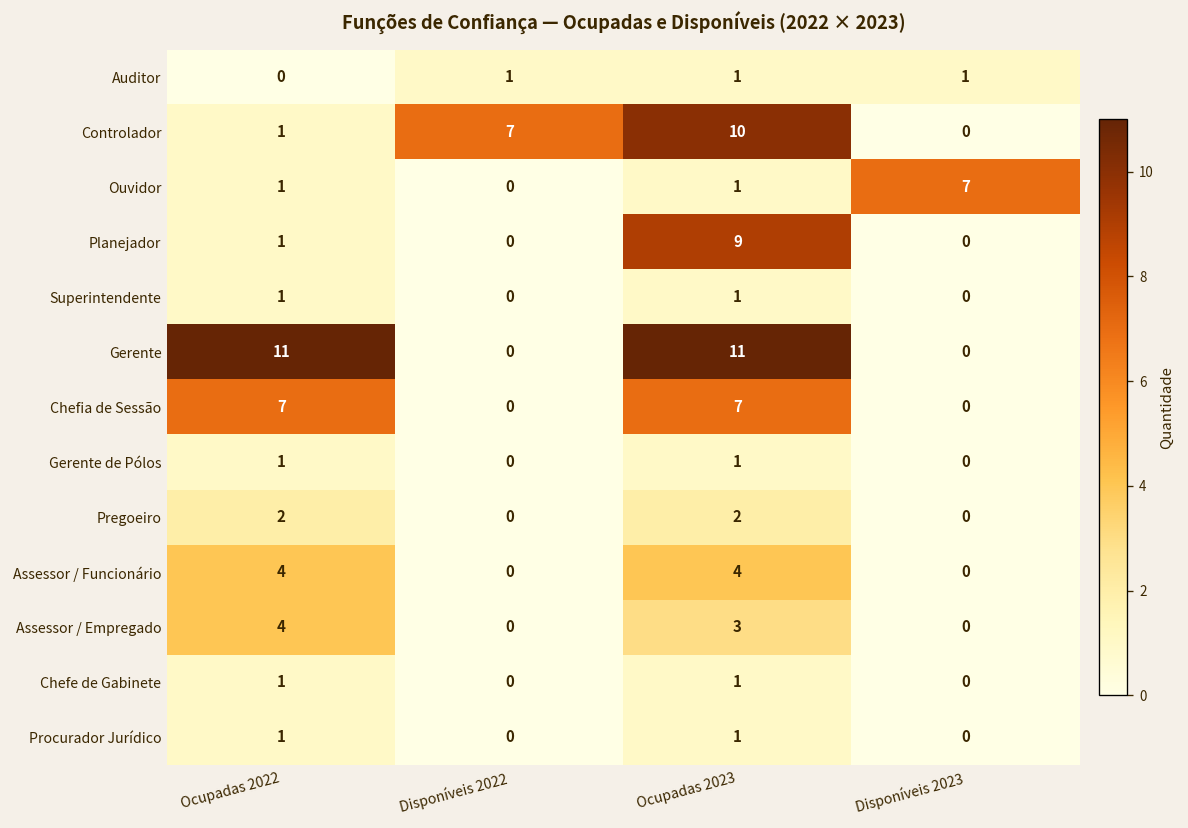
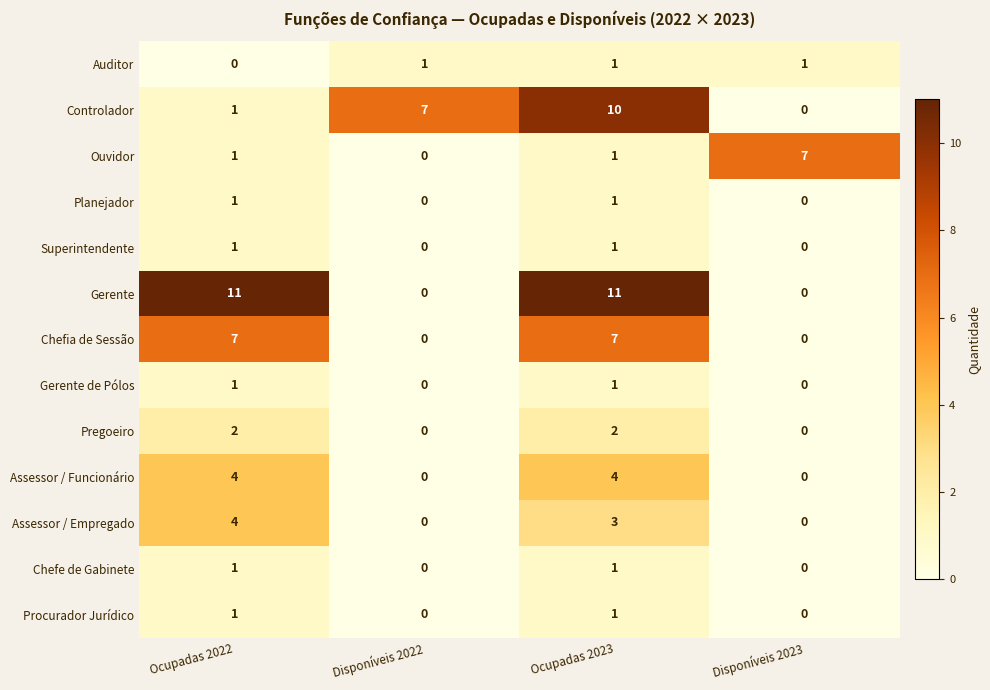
Planejador, Ocupadas 2023: 9 -> 1
